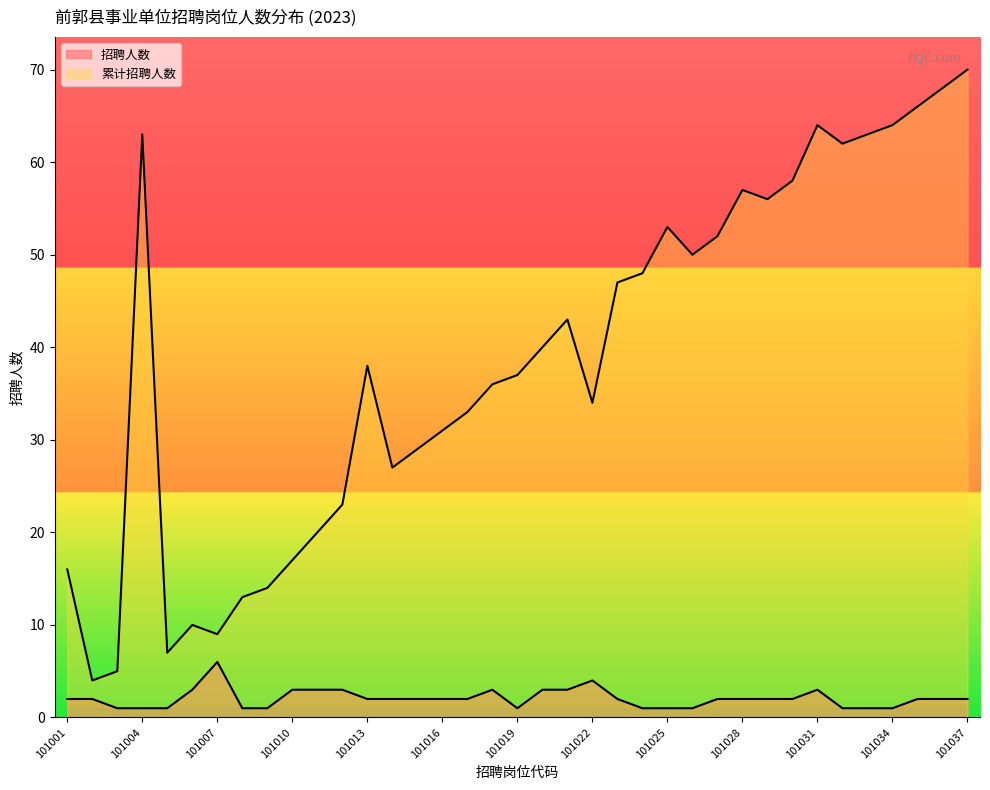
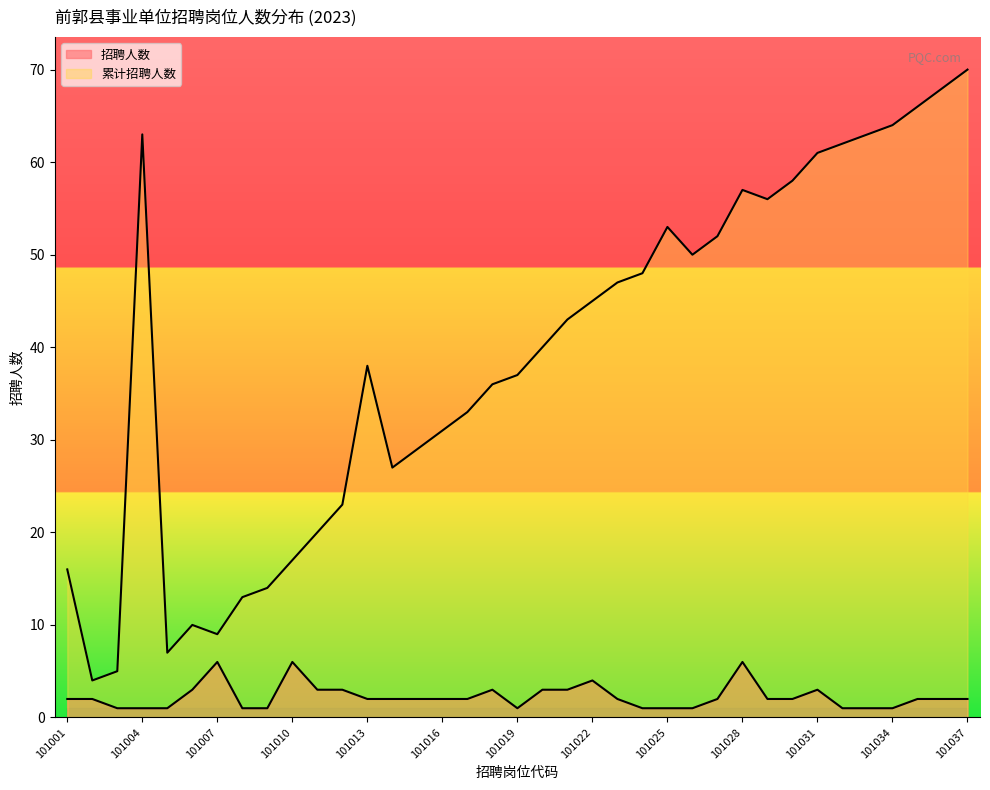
招聘人数, 101010: 3 -> 6
累计招聘人数, 101022: 34 -> 45
招聘人数, 101028: 2 -> 6
累计招聘人数, 101031: 64 -> 61
